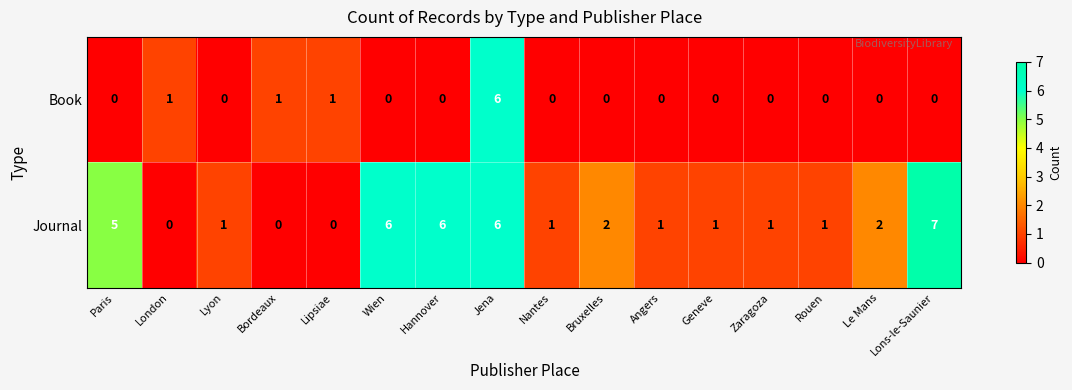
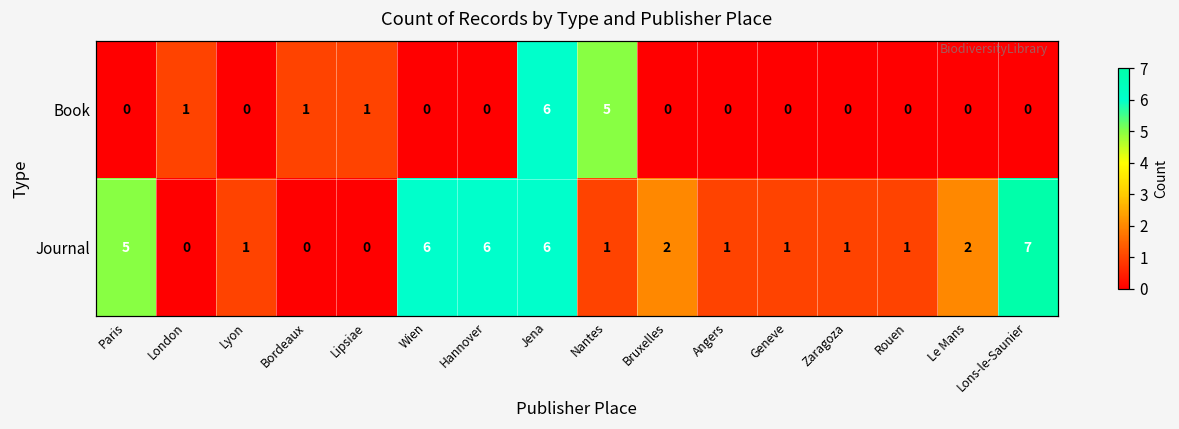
Book, Nantes: 0 -> 5
